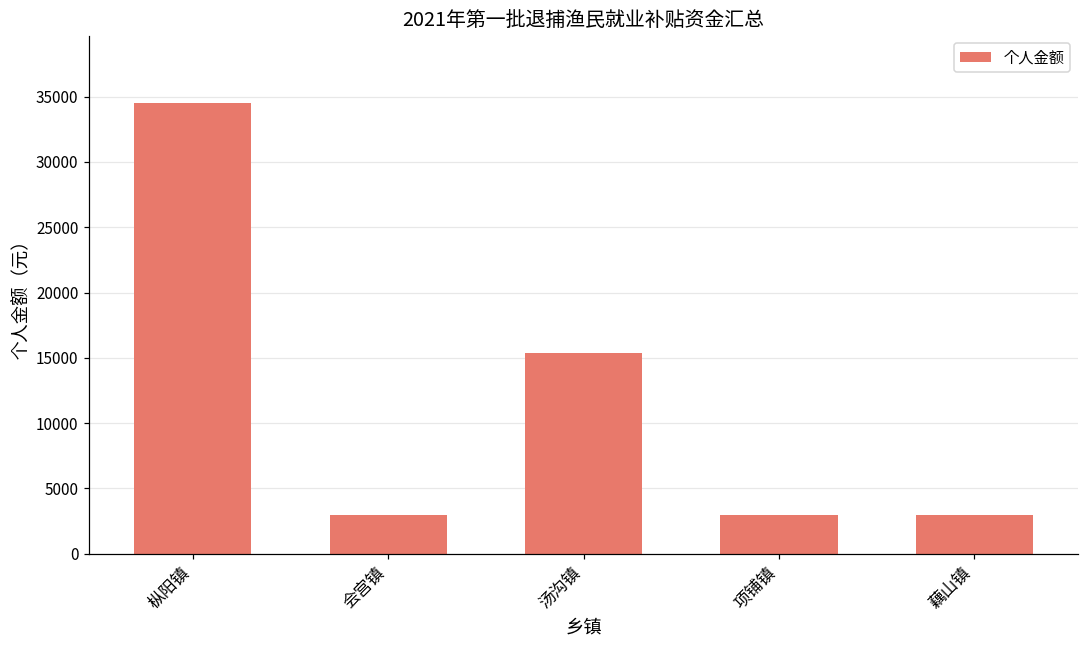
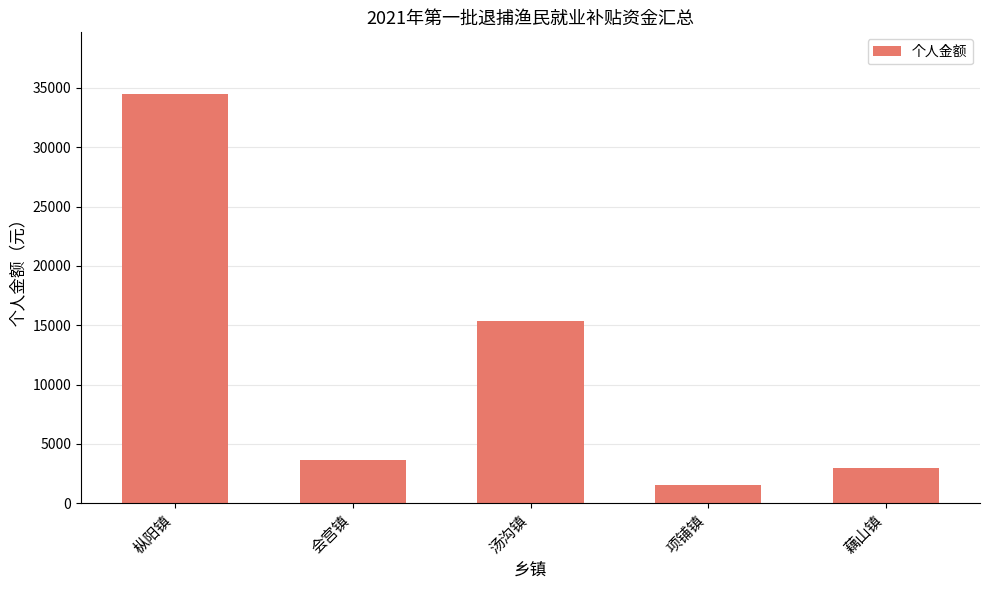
会宫镇: 3000 -> 3700
项铺镇: 3000 -> 1500
